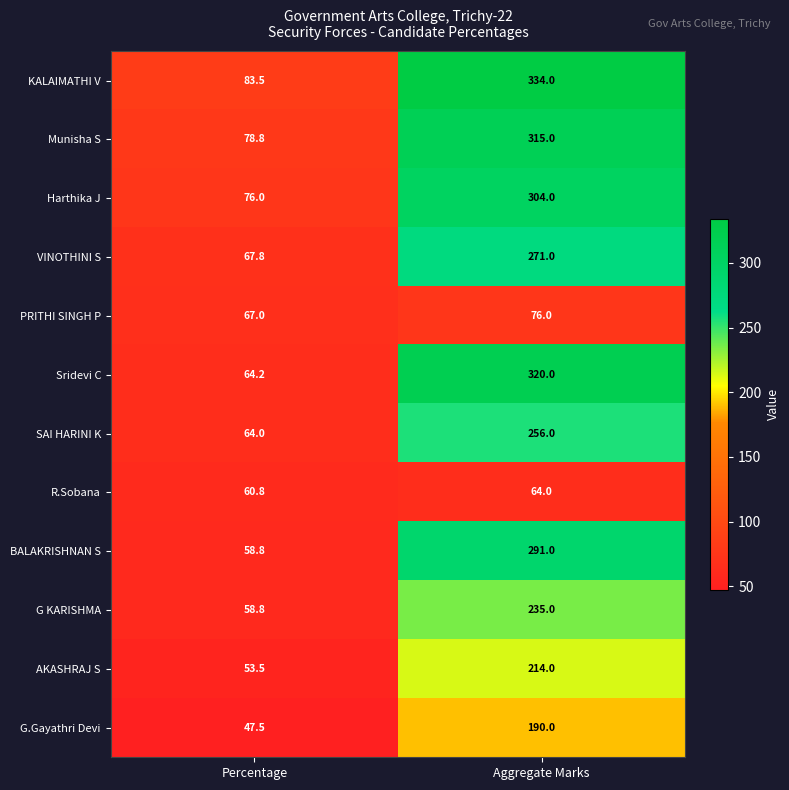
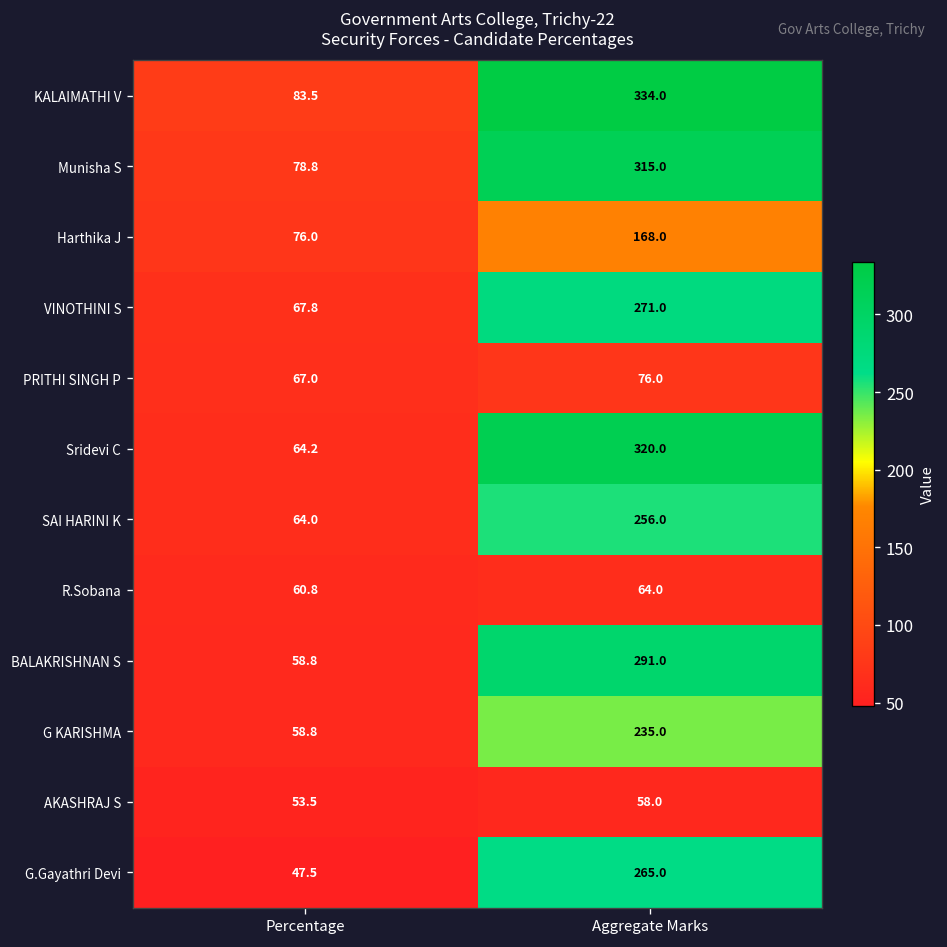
Harthika J, Aggregate Marks: 304.0 -> 168.0
AKASHRAJ S, Aggregate Marks: 214.0 -> 58.0
G.Gayathri Devi, Aggregate Marks: 190.0 -> 265.0
